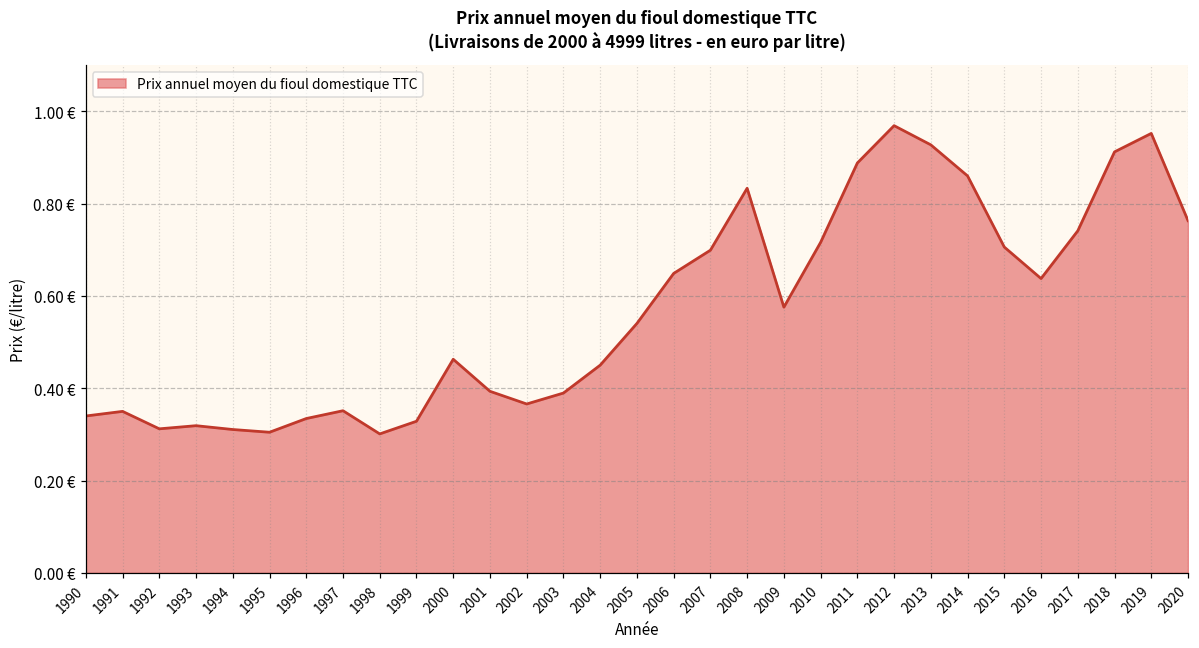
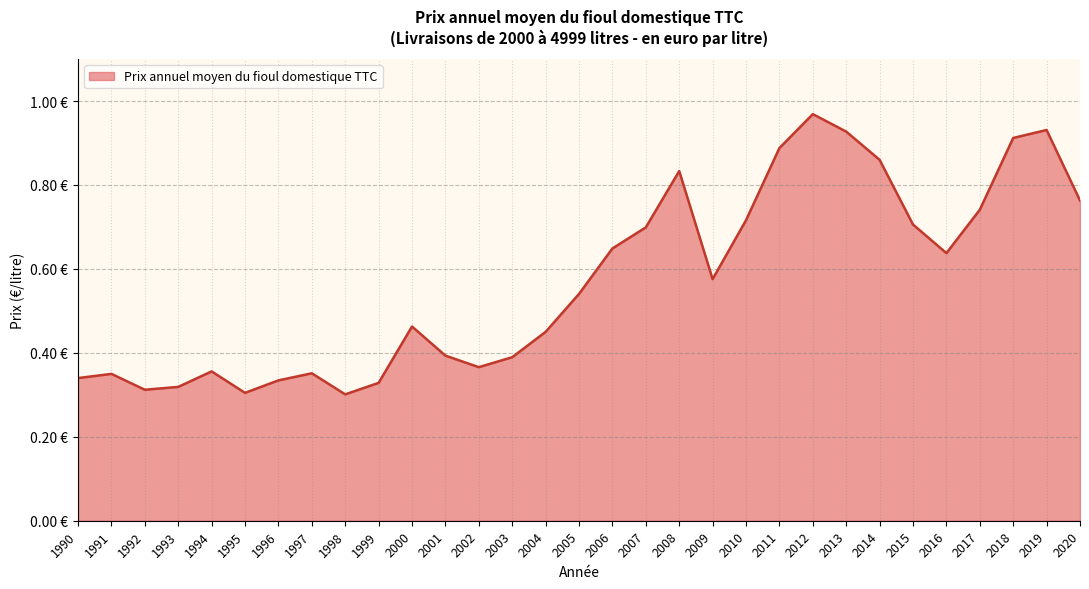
1994: 0.31 € -> 0.36 €
2019: 0.95 € -> 0.93 €
